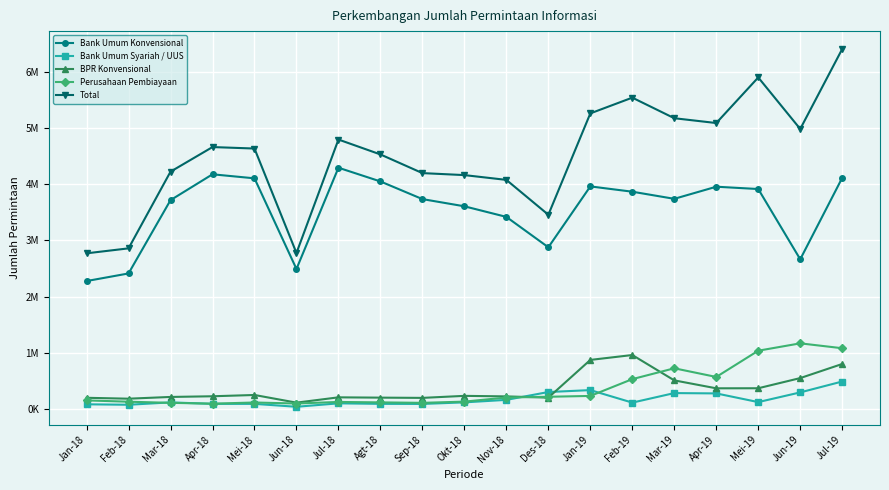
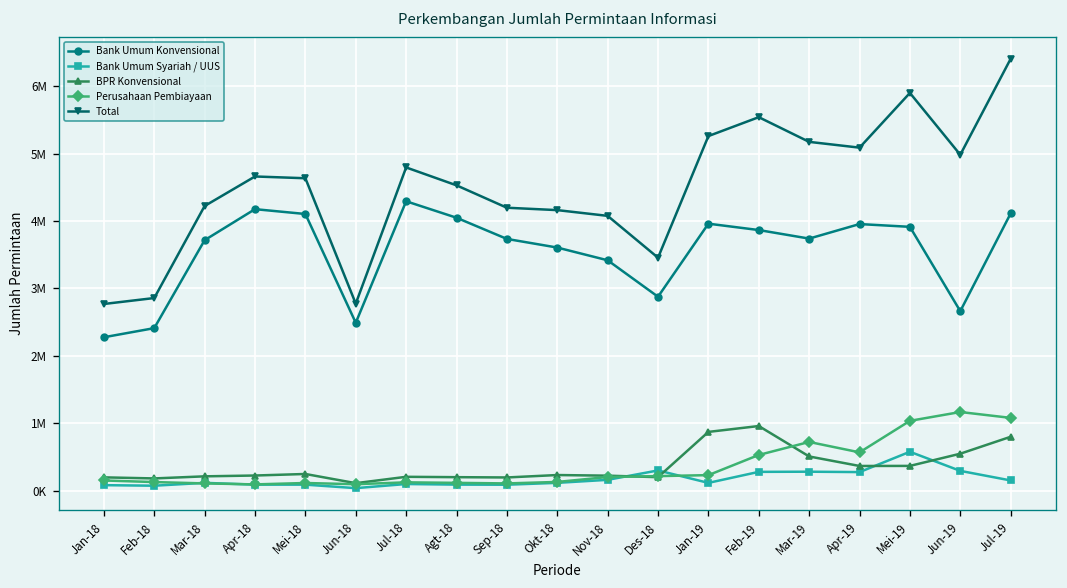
Bank Umum Syariah / UUS, Jan-19: 300000 -> 100000
Bank Umum Syariah / UUS, Feb-19: 100000 -> 300000
Bank Umum Syariah / UUS, Mei-19: 100000 -> 600000
Bank Umum Syariah / UUS, Jul-19: 500000 -> 200000
